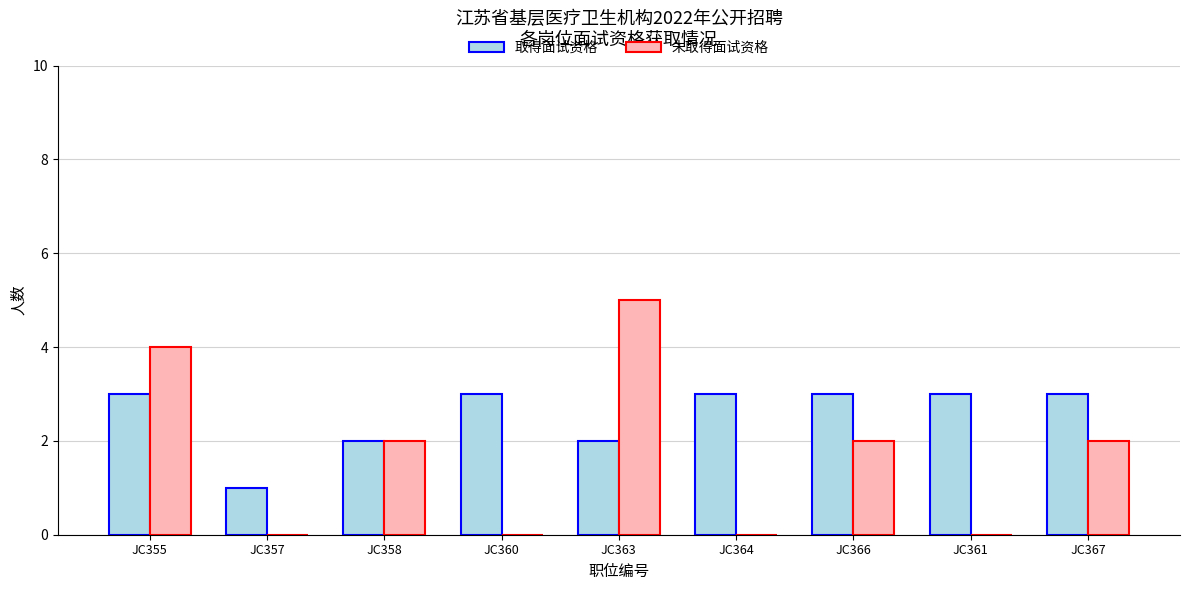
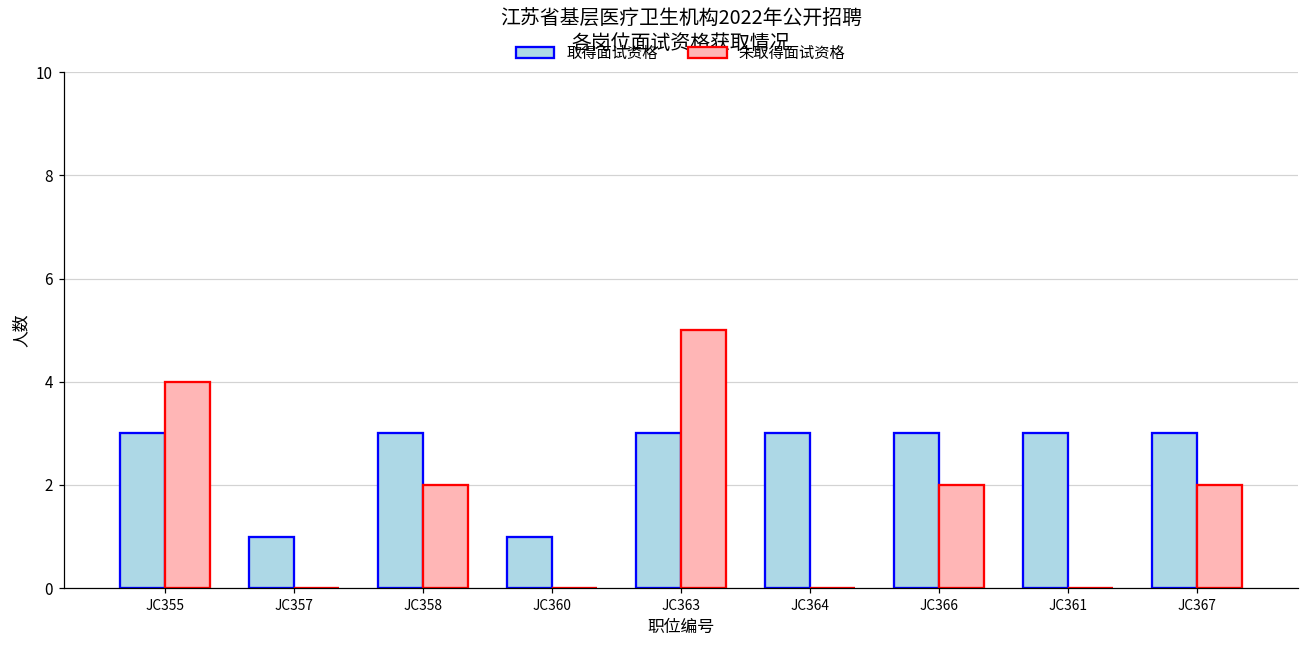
取得面试资格, JC358: 2 -> 3
取得面试资格, JC360: 3 -> 1
取得面试资格, JC363: 2 -> 3
